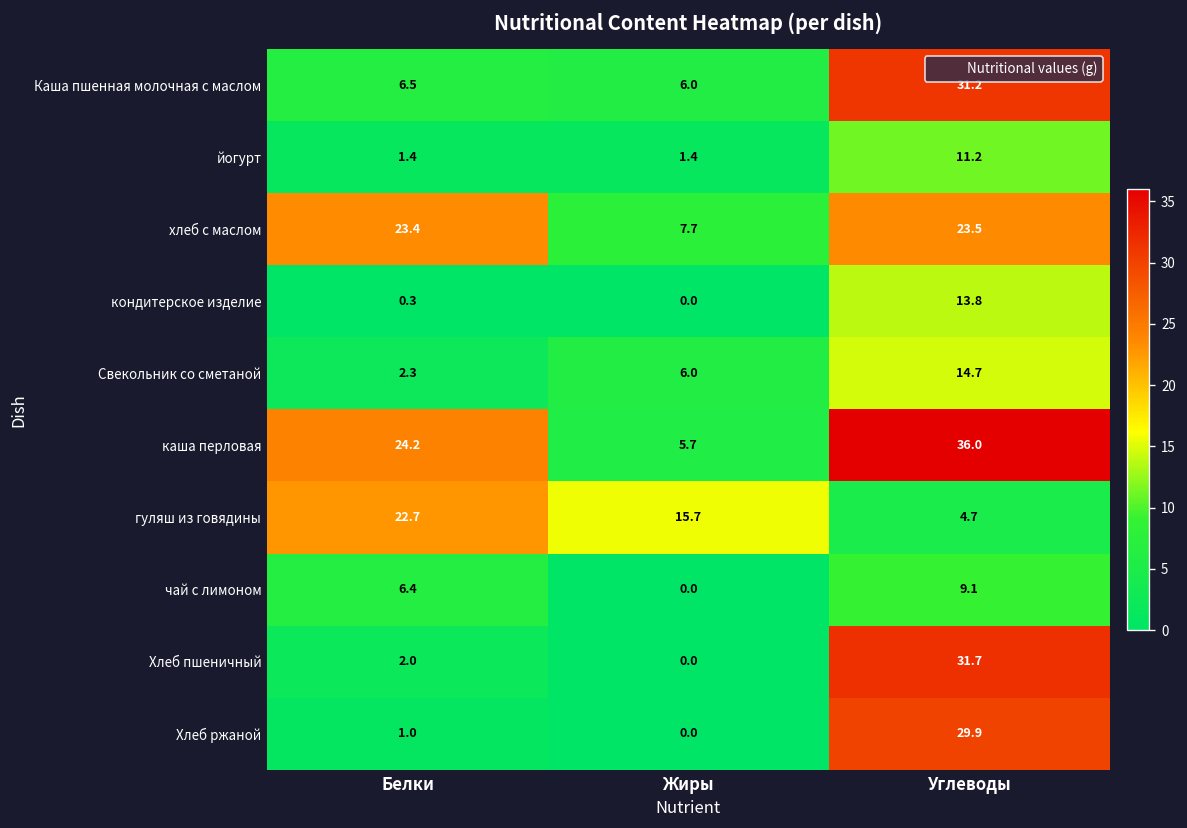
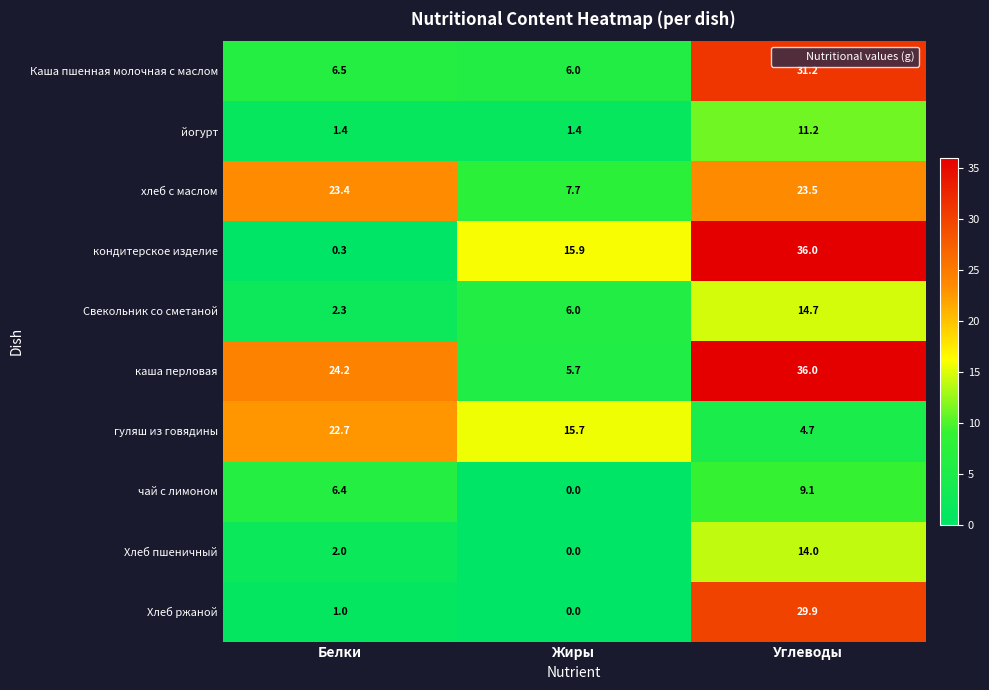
кондитерское изделие, Жиры: 0.0 -> 15.9
кондитерское изделие, Углеводы: 13.8 -> 36.0
Хлеб пшеничный, Углеводы: 31.7 -> 14.0
